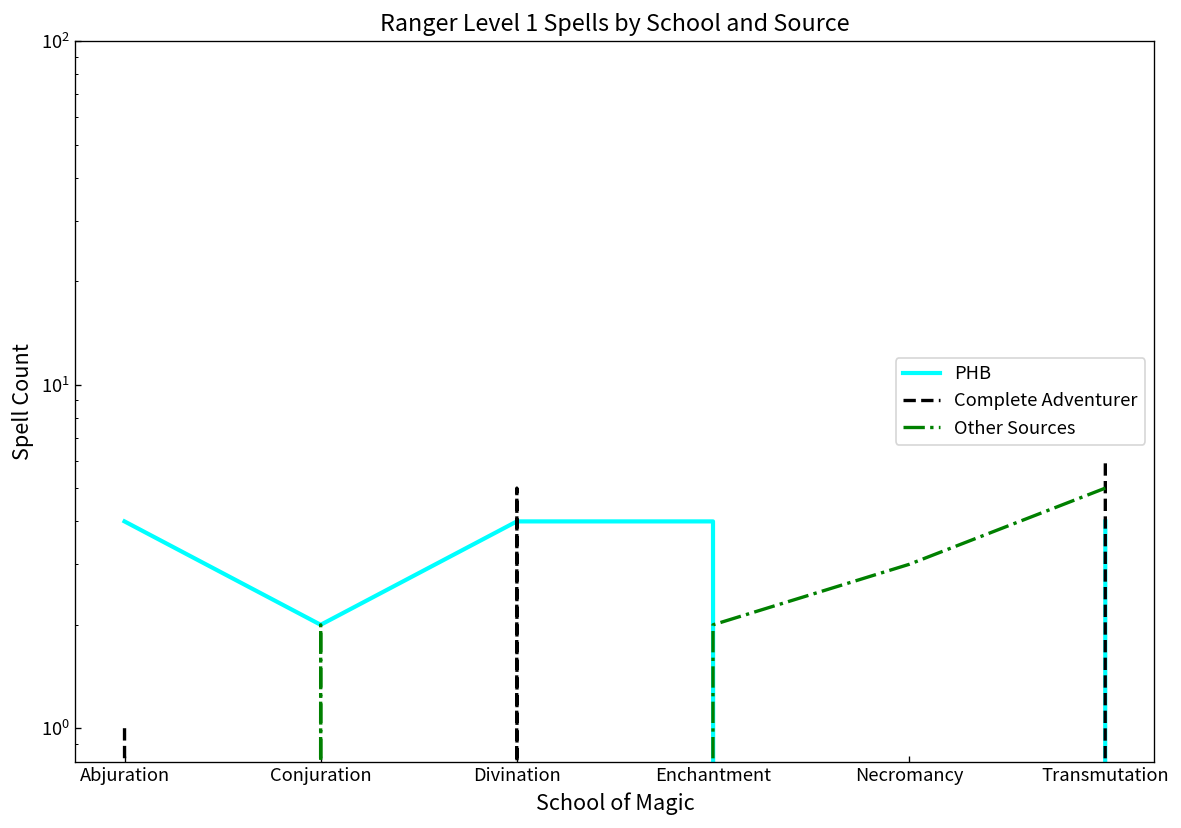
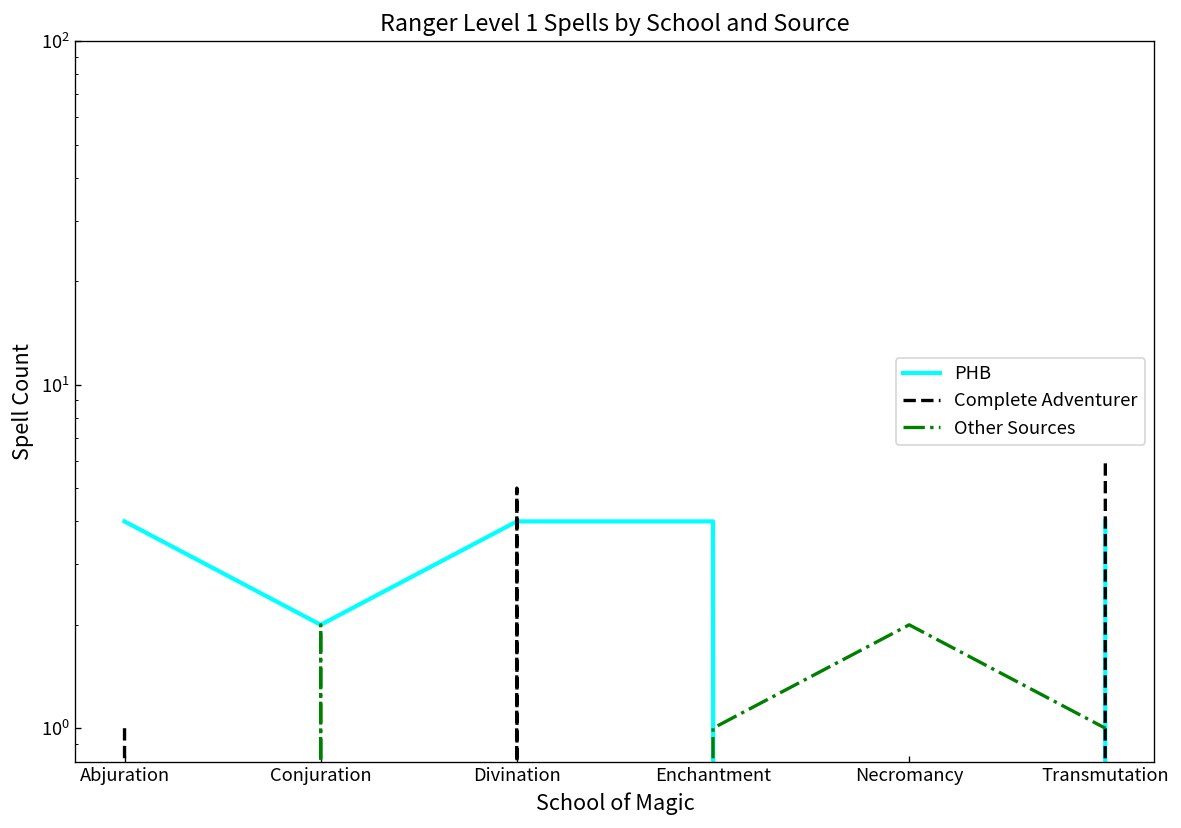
Other Sources, Enchantment: 2 -> 1
Other Sources, Necromancy: 3 -> 2
Other Sources, Transmutation: 5 -> 1
